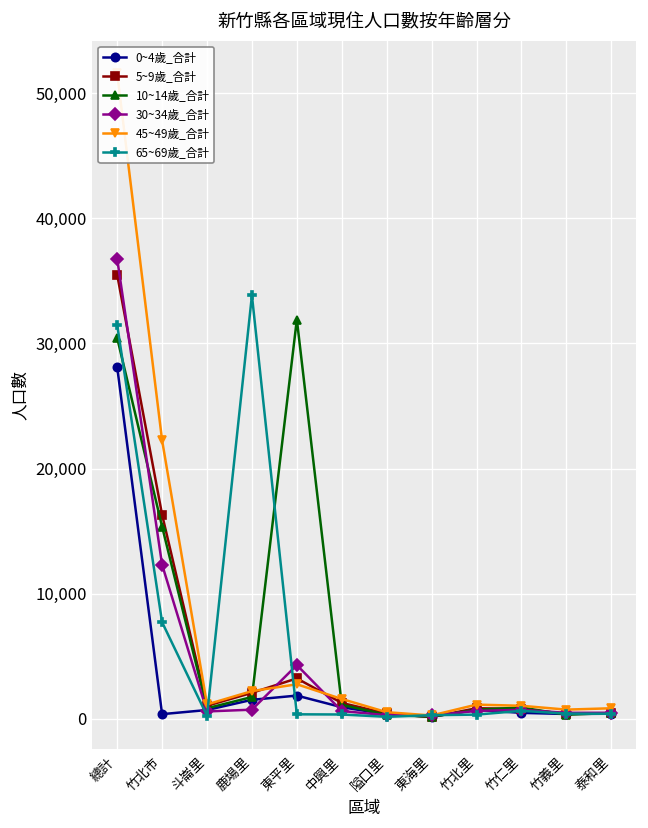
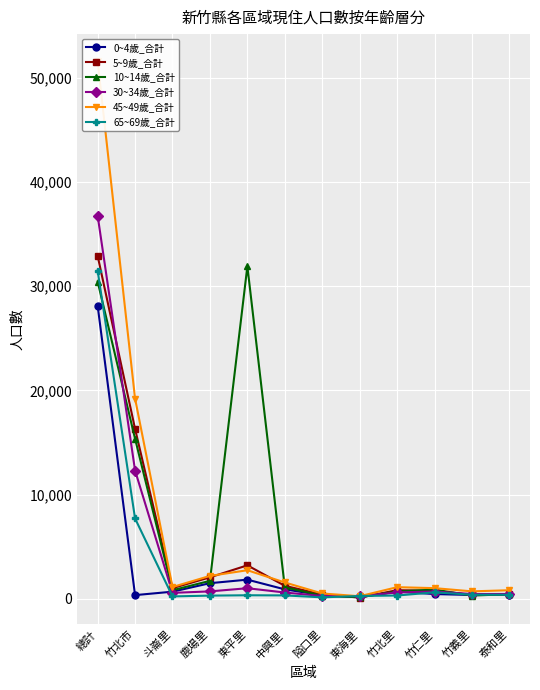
5~9歲_合計, 總計: 35,500 -> 32,900
45~49歲_合計, 竹北市: 22,300 -> 19,200
65~69歲_合計, 鹿場里: 33,800 -> 300
30~34歲_合計, 東平里: 4,300 -> 1,000
